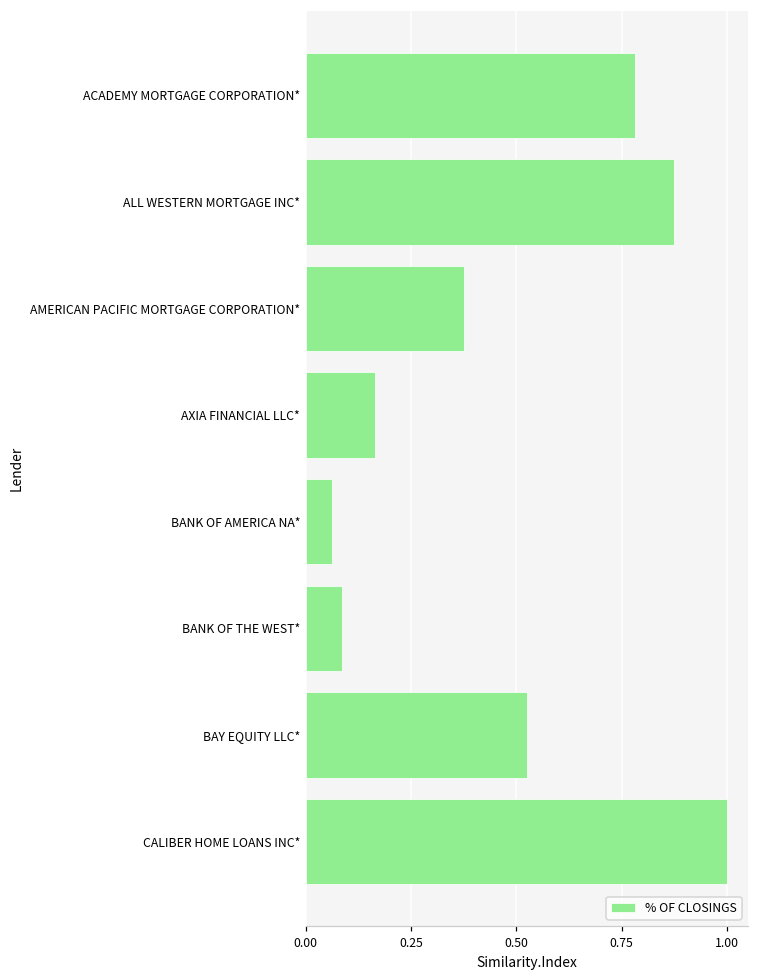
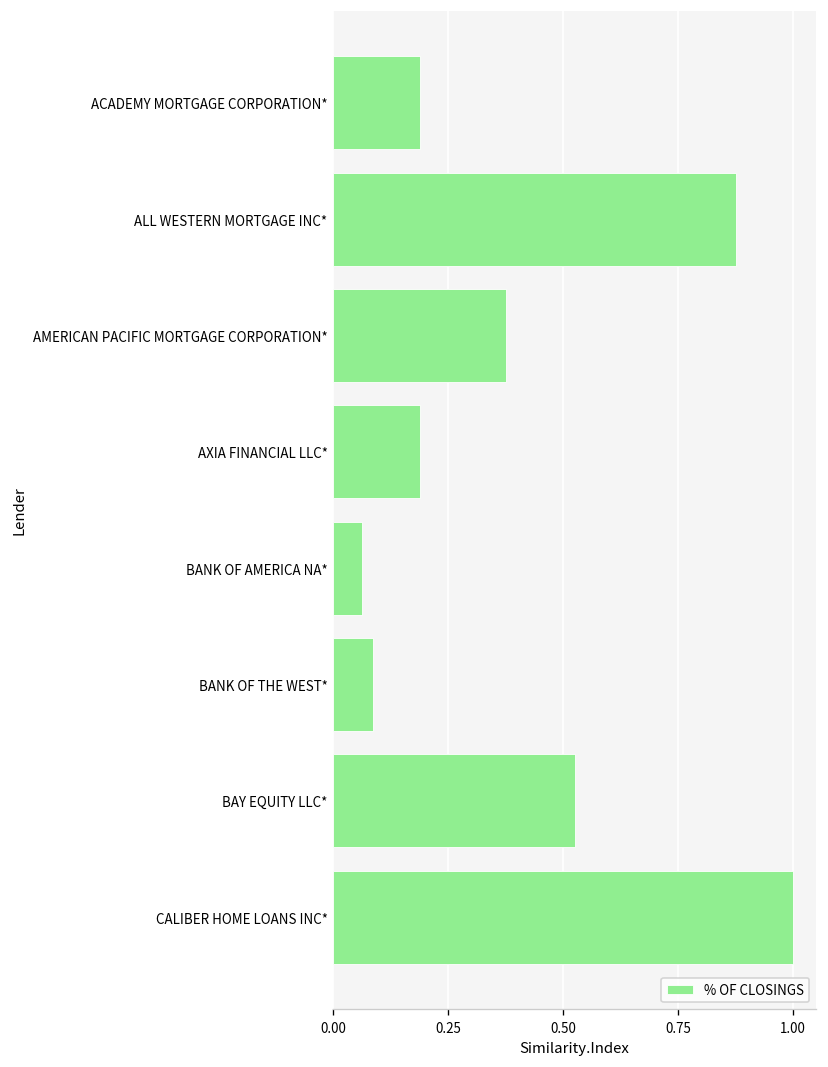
ACADEMY MORTGAGE CORPORATION*: 0.78 -> 0.19
AXIA FINANCIAL LLC*: 0.16 -> 0.19
